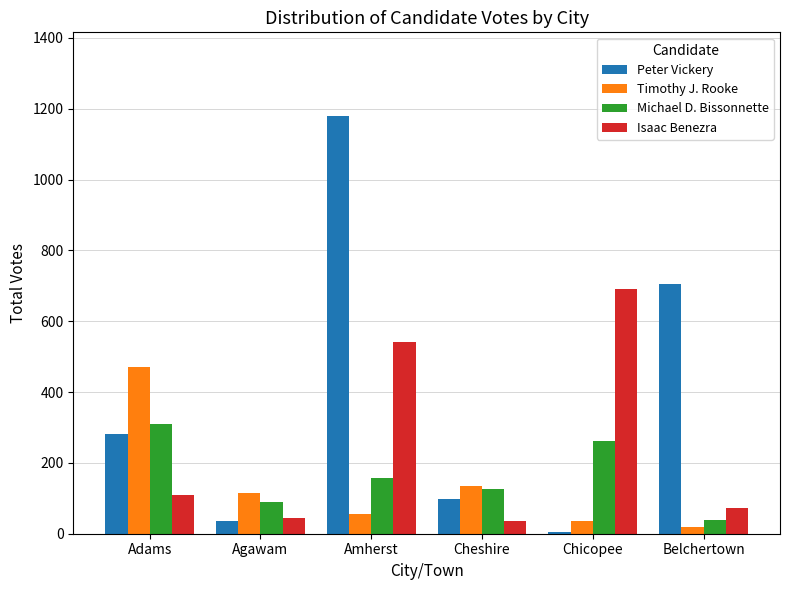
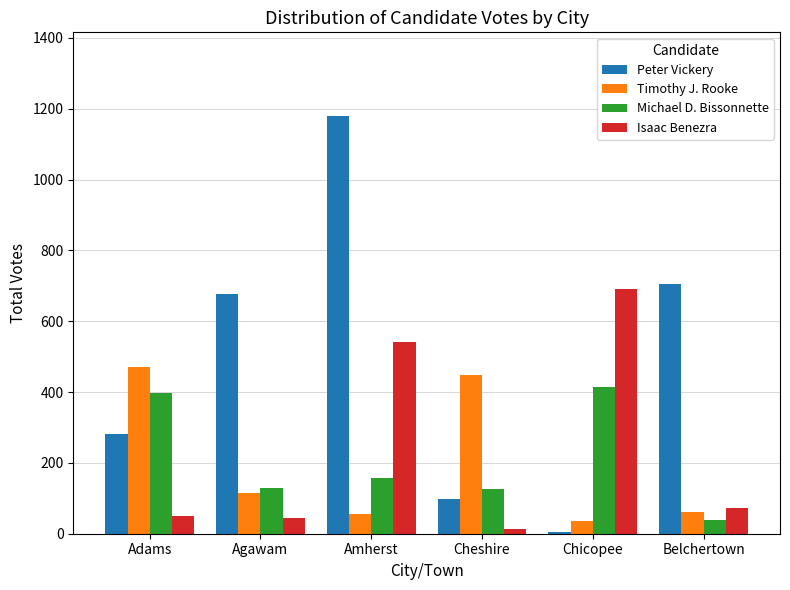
Michael D. Bissonnette, Adams: 310 -> 400
Isaac Benezra, Adams: 110 -> 50
Peter Vickery, Agawam: 40 -> 680
Michael D. Bissonnette, Agawam: 90 -> 130
Timothy J. Rooke, Cheshire: 140 -> 450
Isaac Benezra, Cheshire: 40 -> 10
Michael D. Bissonnette, Chicopee: 260 -> 420
Timothy J. Rooke, Belchertown: 20 -> 60
